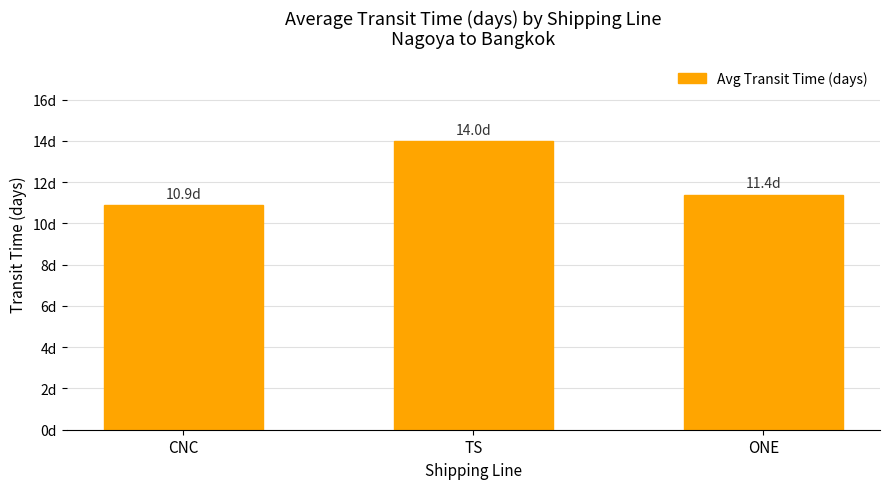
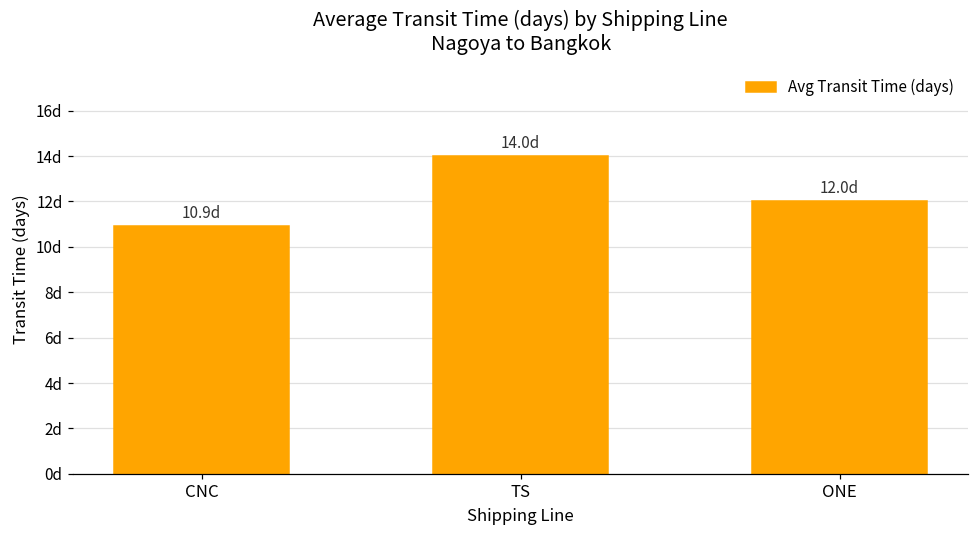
ONE: 11.4d -> 12.0d
